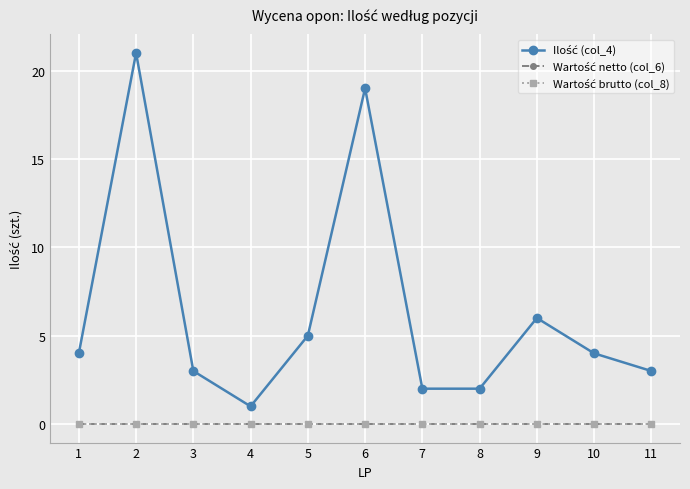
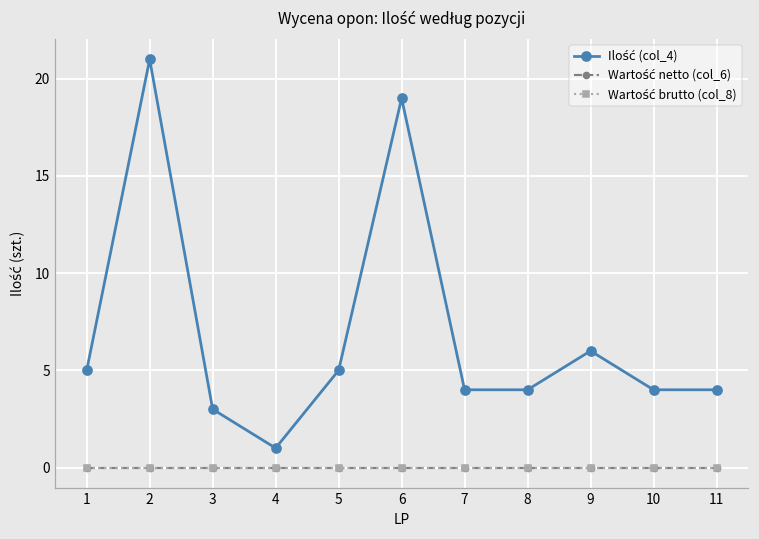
Ilość (col_4), 1: 4 -> 5
Ilość (col_4), 7: 2 -> 4
Ilość (col_4), 8: 2 -> 4
Ilość (col_4), 11: 3 -> 4
